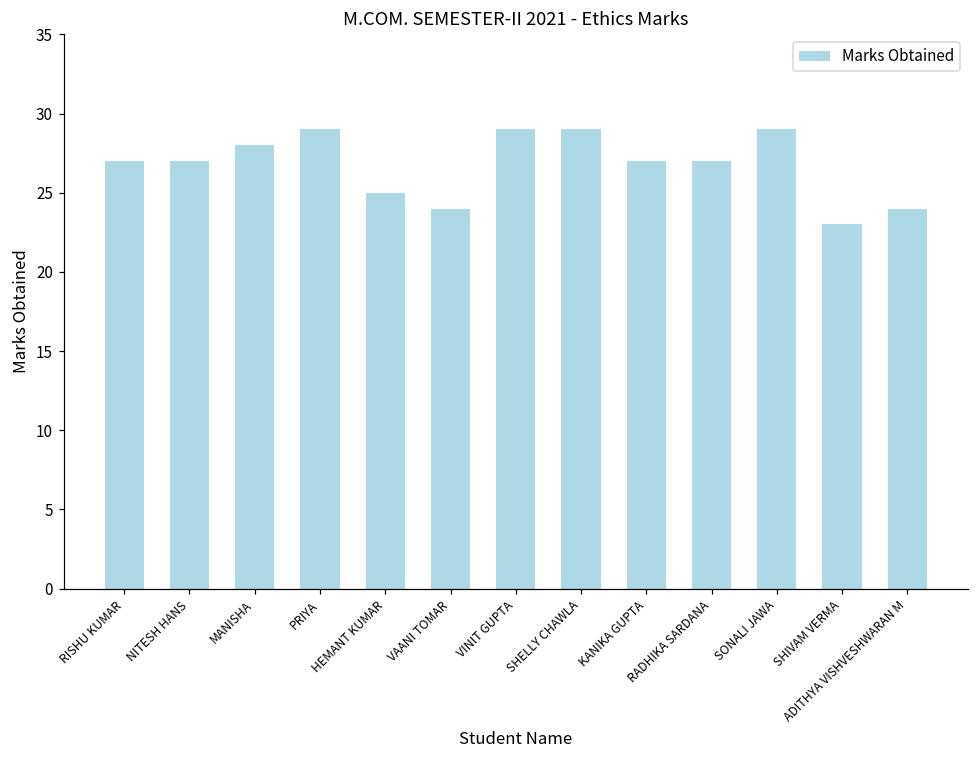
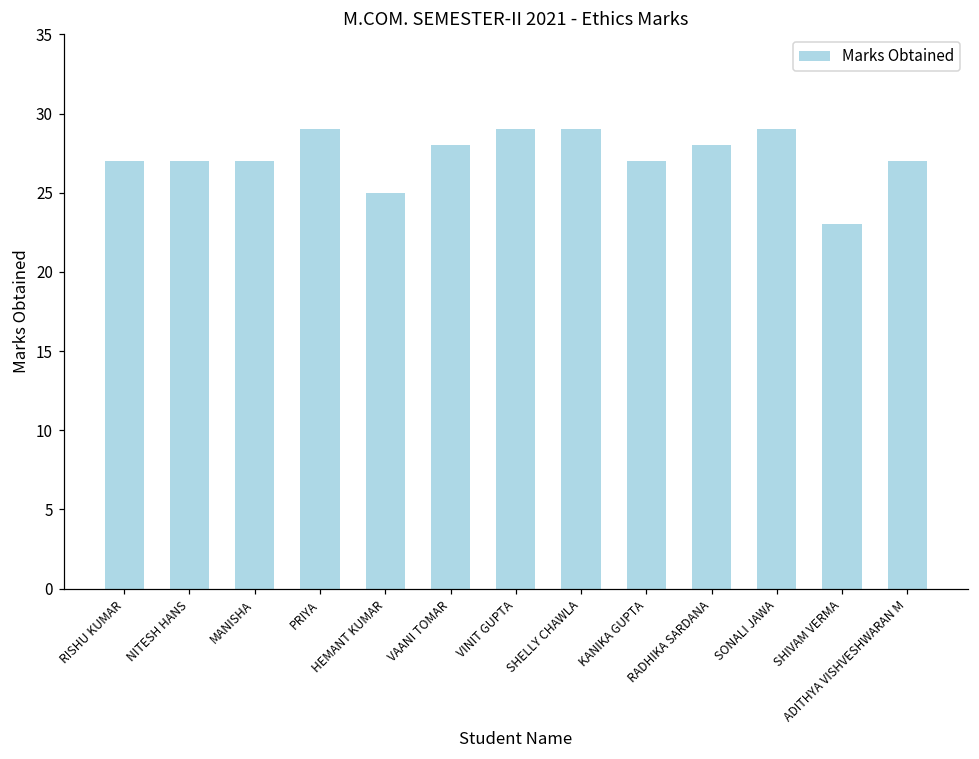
MANISHA: 28 -> 27
VAANI TOMAR: 24 -> 28
RADHIKA SARDANA: 27 -> 28
ADITHYA VISHVESHWARAN M: 24 -> 27
